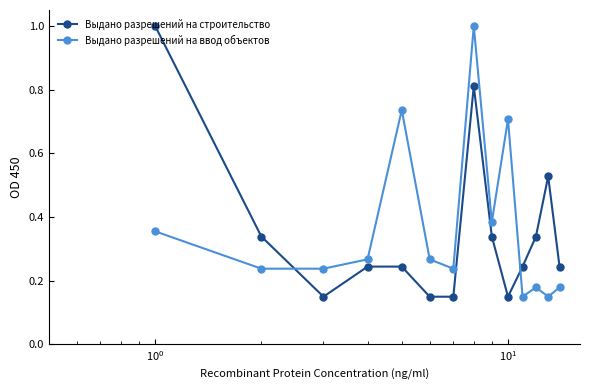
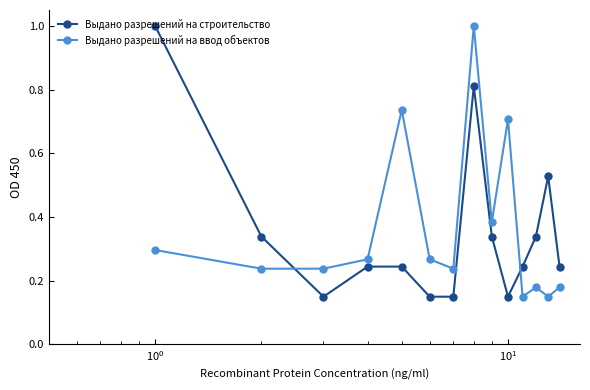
Выдано разрешений на ввод объектов, 10^0: 0.36 -> 0.30
